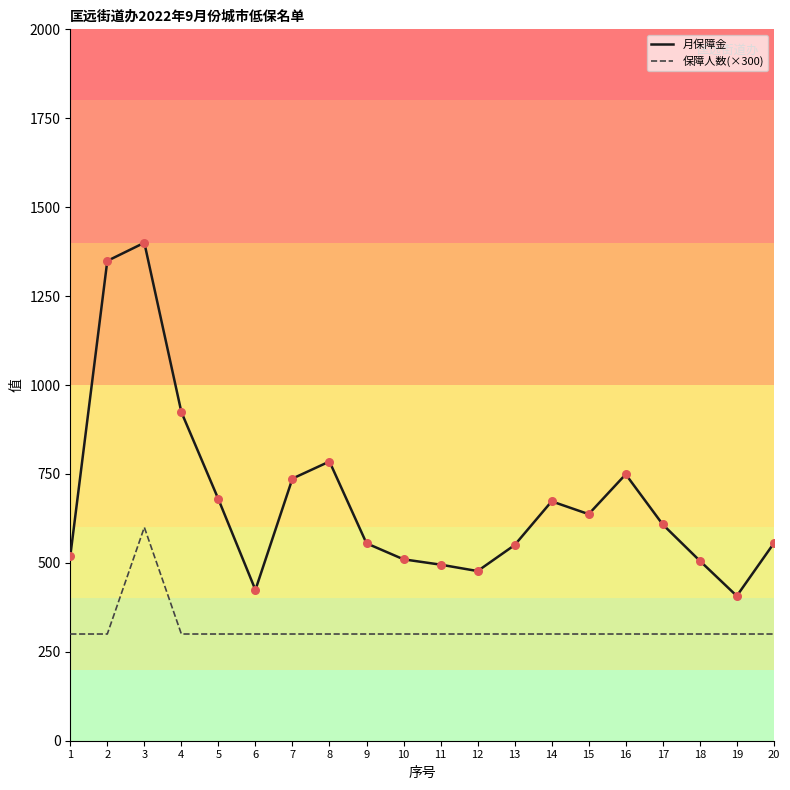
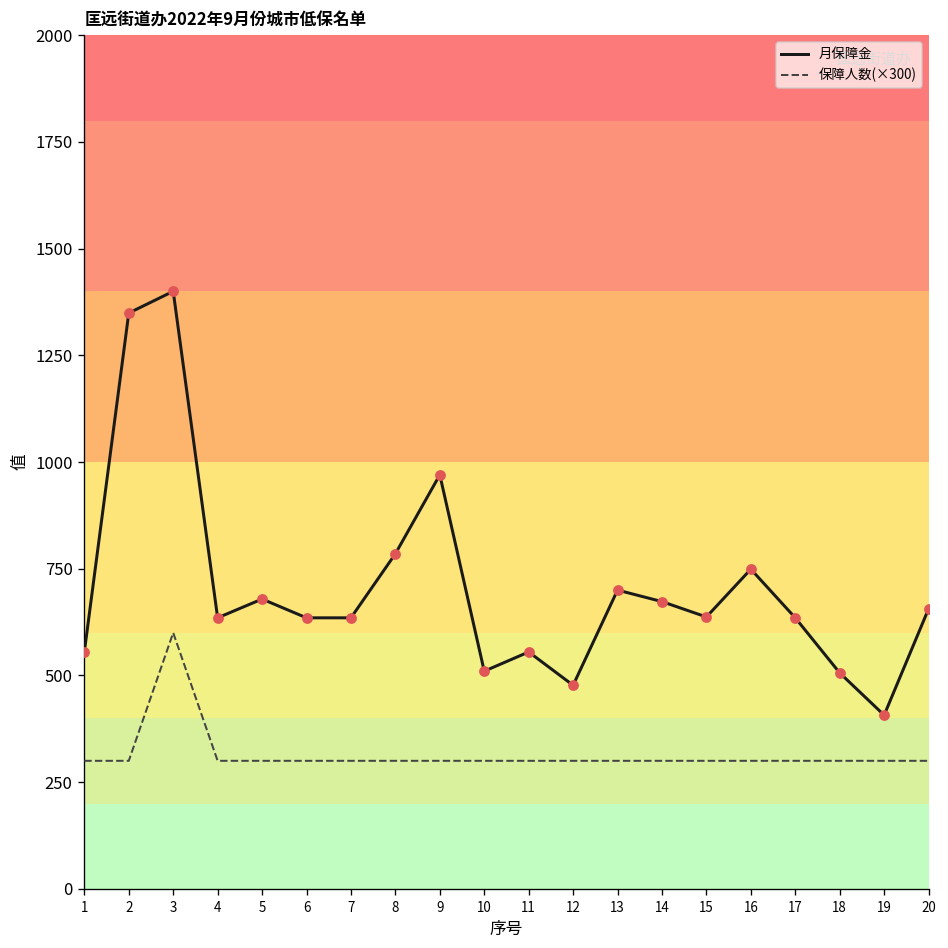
月保障金, 1: 520 -> 560
月保障金, 4: 920 -> 640
月保障金, 6: 420 -> 640
月保障金, 7: 740 -> 640
月保障金, 9: 560 -> 970
月保障金, 11: 500 -> 560
月保障金, 13: 550 -> 700
月保障金, 17: 610 -> 640
月保障金, 20: 560 -> 660
